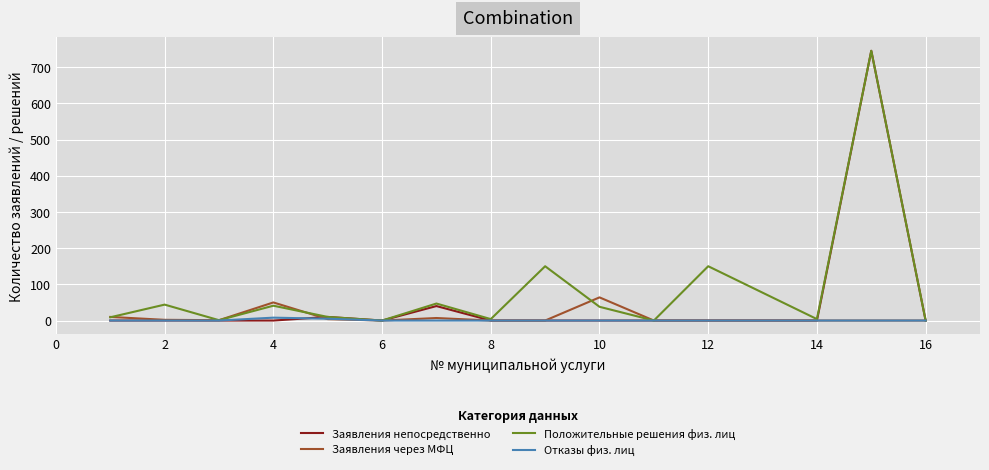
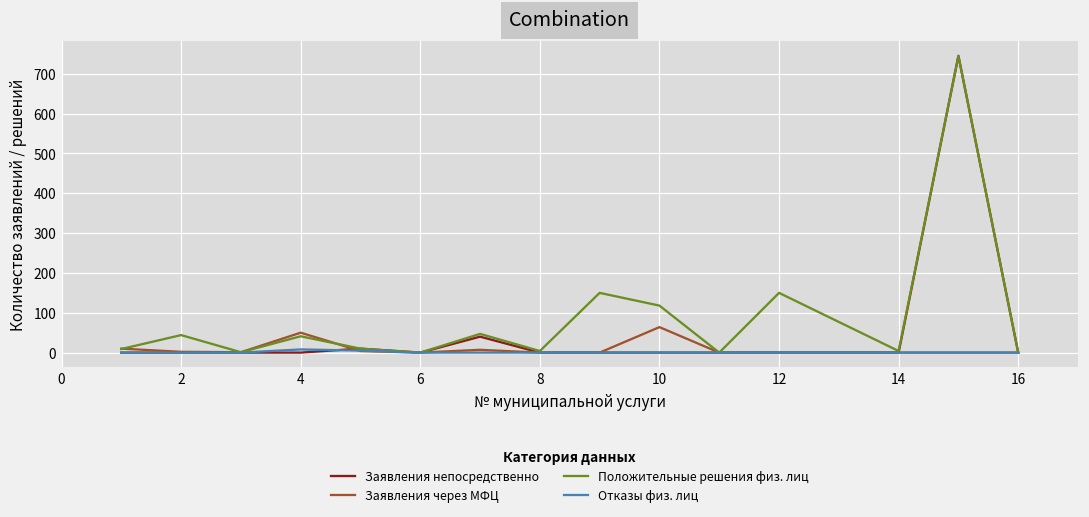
Положительные решения физ. лиц, 10: 40 -> 120
